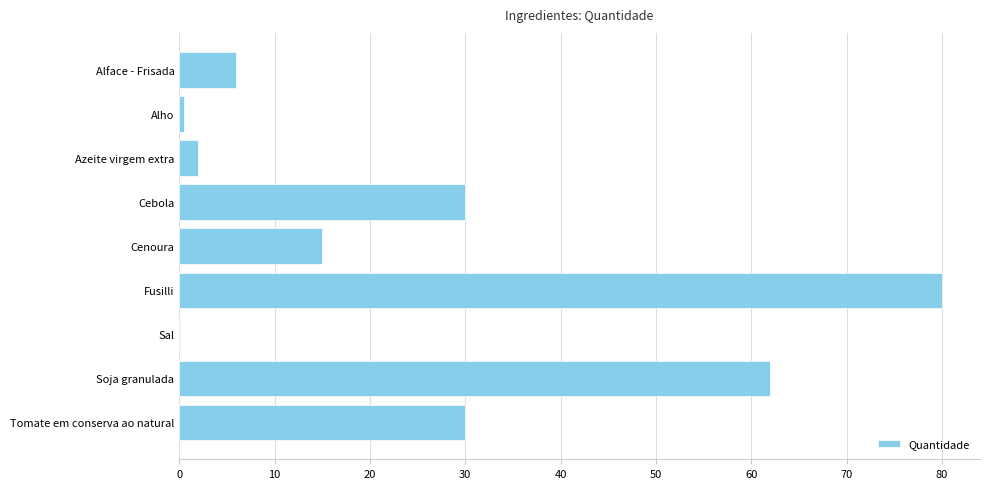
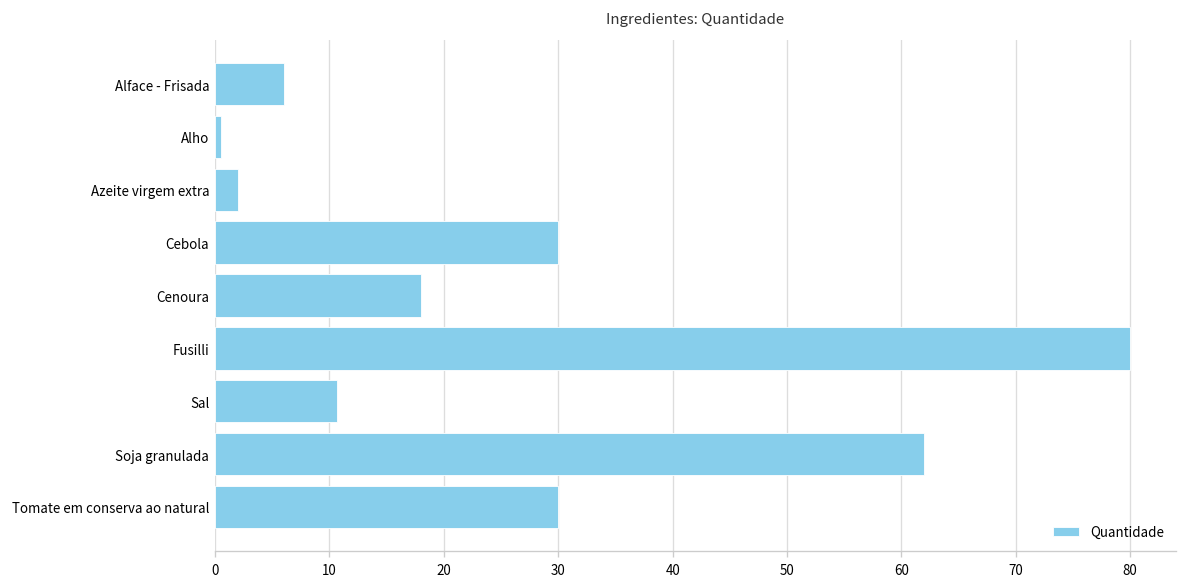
Cenoura: 15 -> 18
Sal: 0 -> 11
